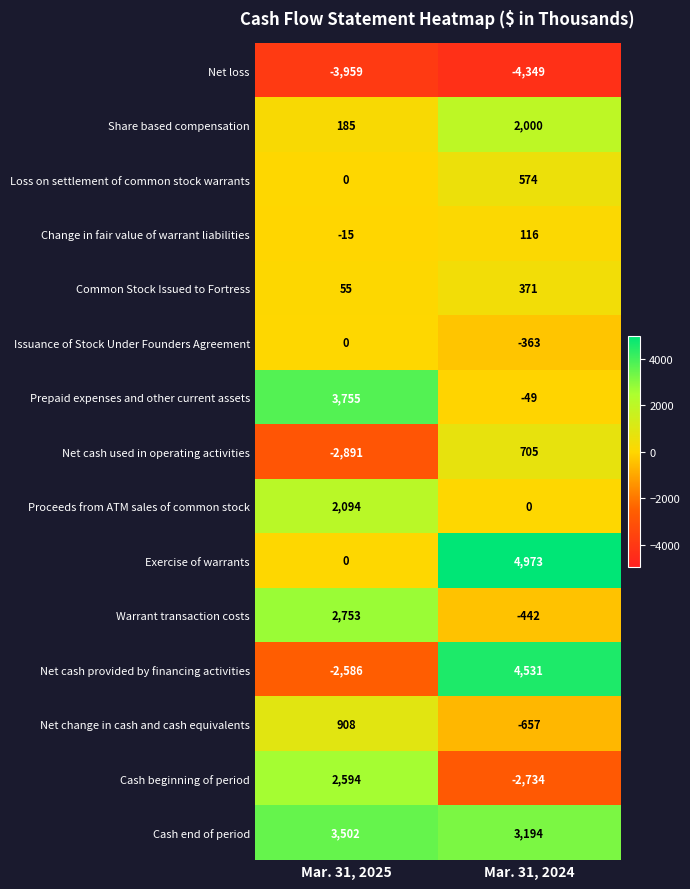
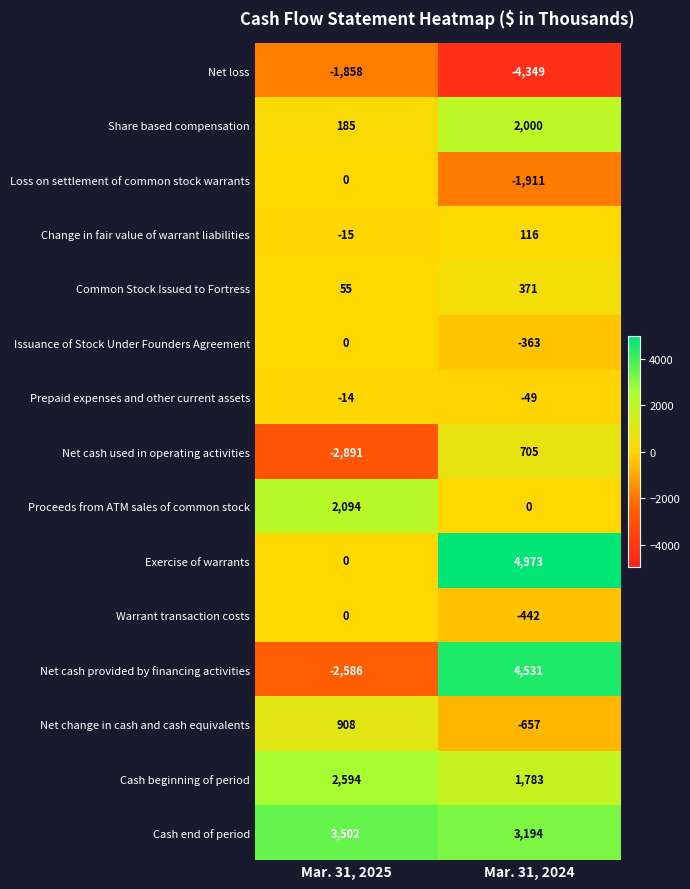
Net loss, Mar. 31, 2025: -3,959 -> -1,858
Loss on settlement of common stock warrants, Mar. 31, 2024: 574 -> -1,911
Prepaid expenses and other current assets, Mar. 31, 2025: 3,755 -> -14
Warrant transaction costs, Mar. 31, 2025: 2,753 -> 0
Cash beginning of period, Mar. 31, 2024: -2,734 -> 1,783
